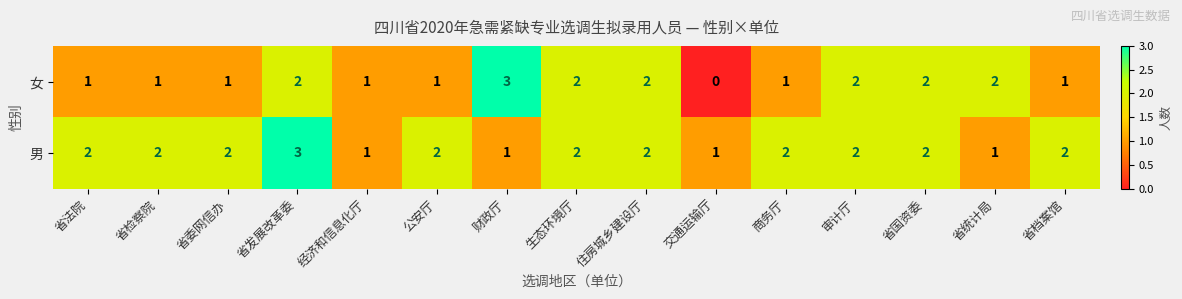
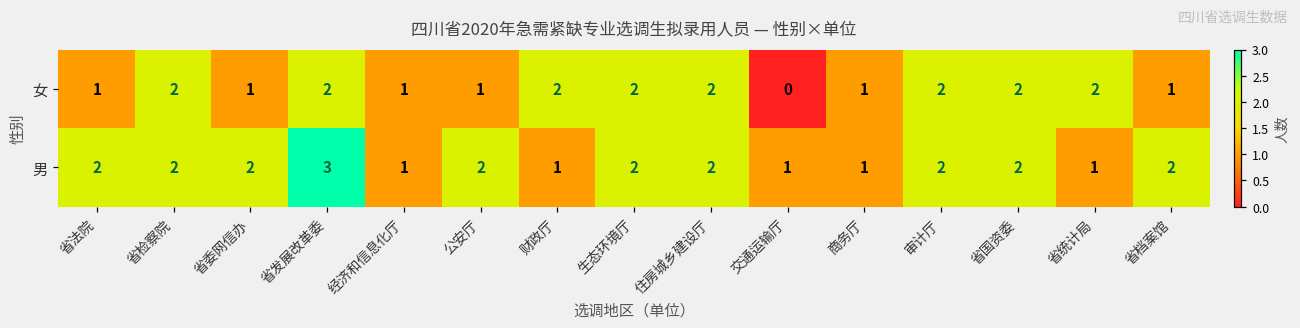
女, 省检察院: 1 -> 2
女, 财政厅: 3 -> 2
男, 商务厅: 2 -> 1
